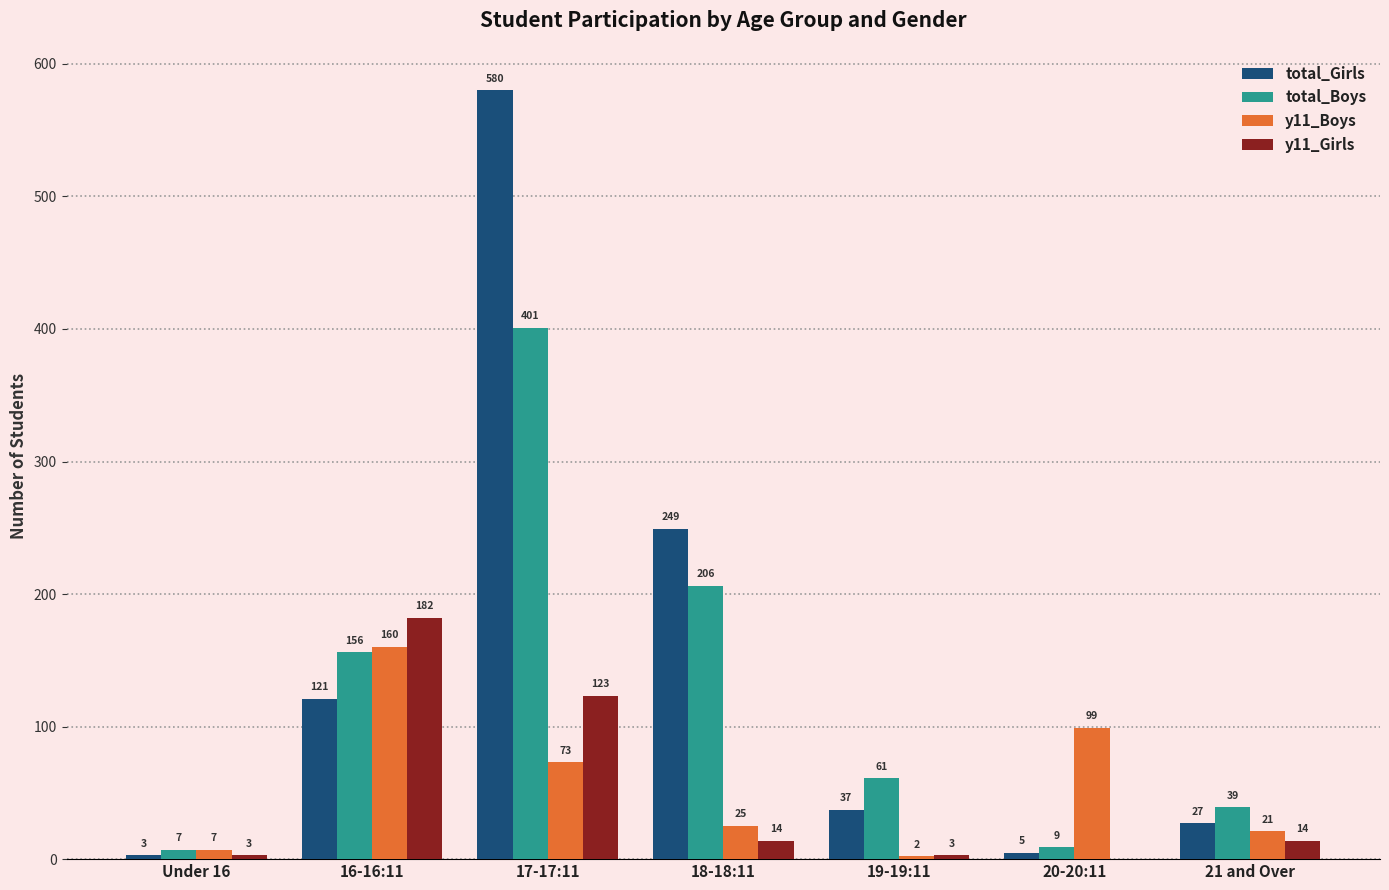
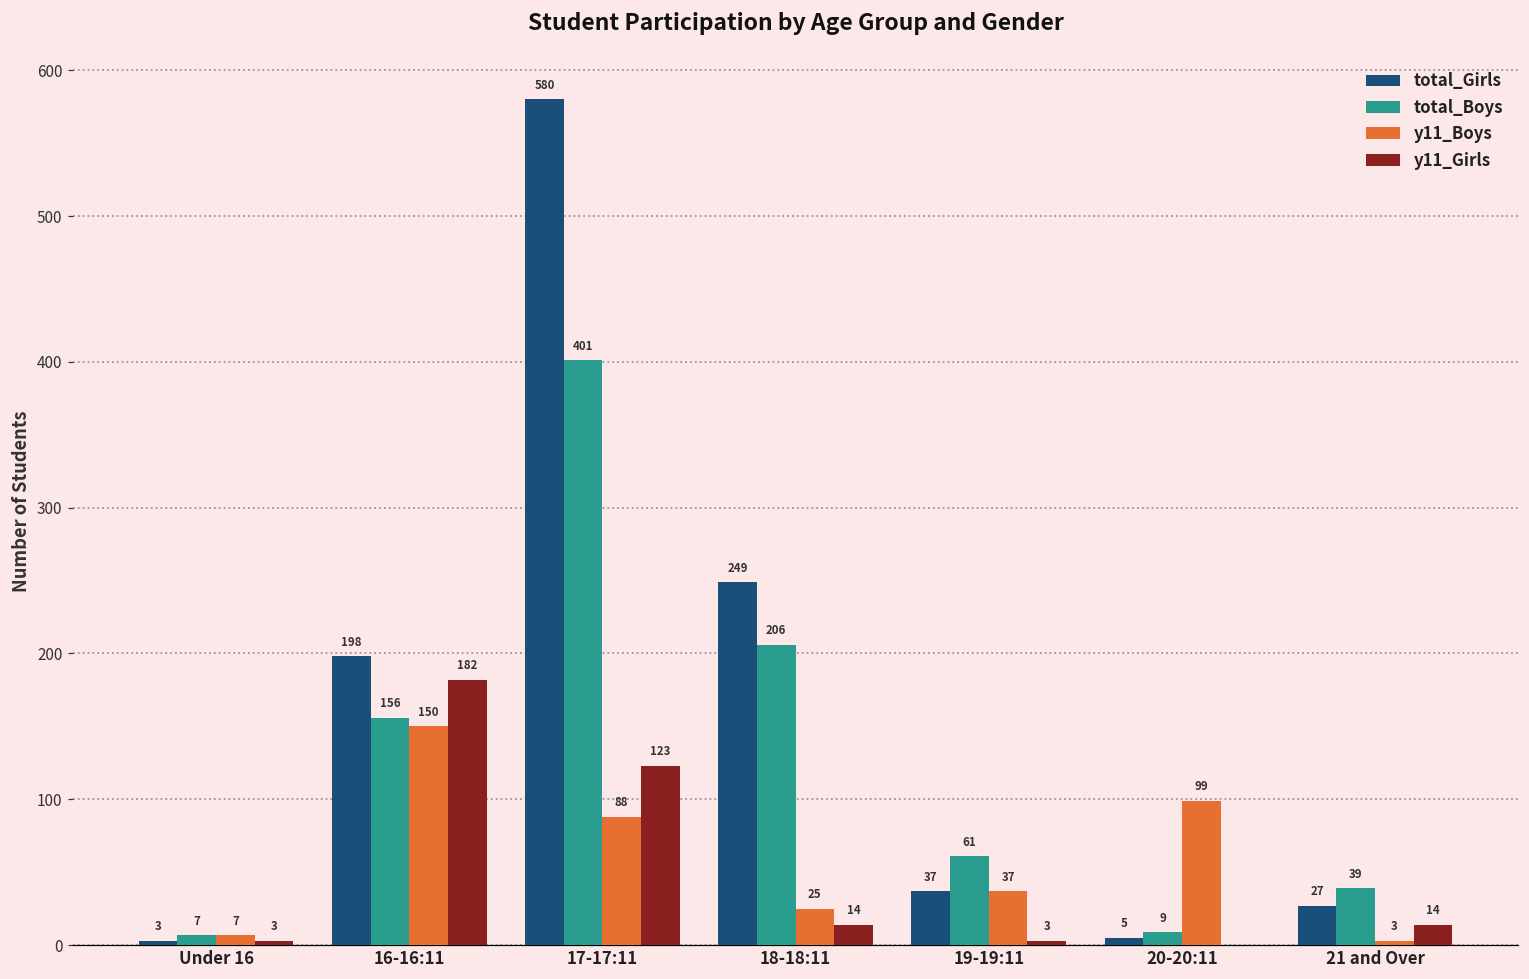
total_Girls, 16-16:11: 121 -> 198
y11_Boys, 16-16:11: 160 -> 150
y11_Boys, 17-17:11: 73 -> 88
y11_Boys, 19-19:11: 2 -> 37
y11_Boys, 21 and Over: 21 -> 3
